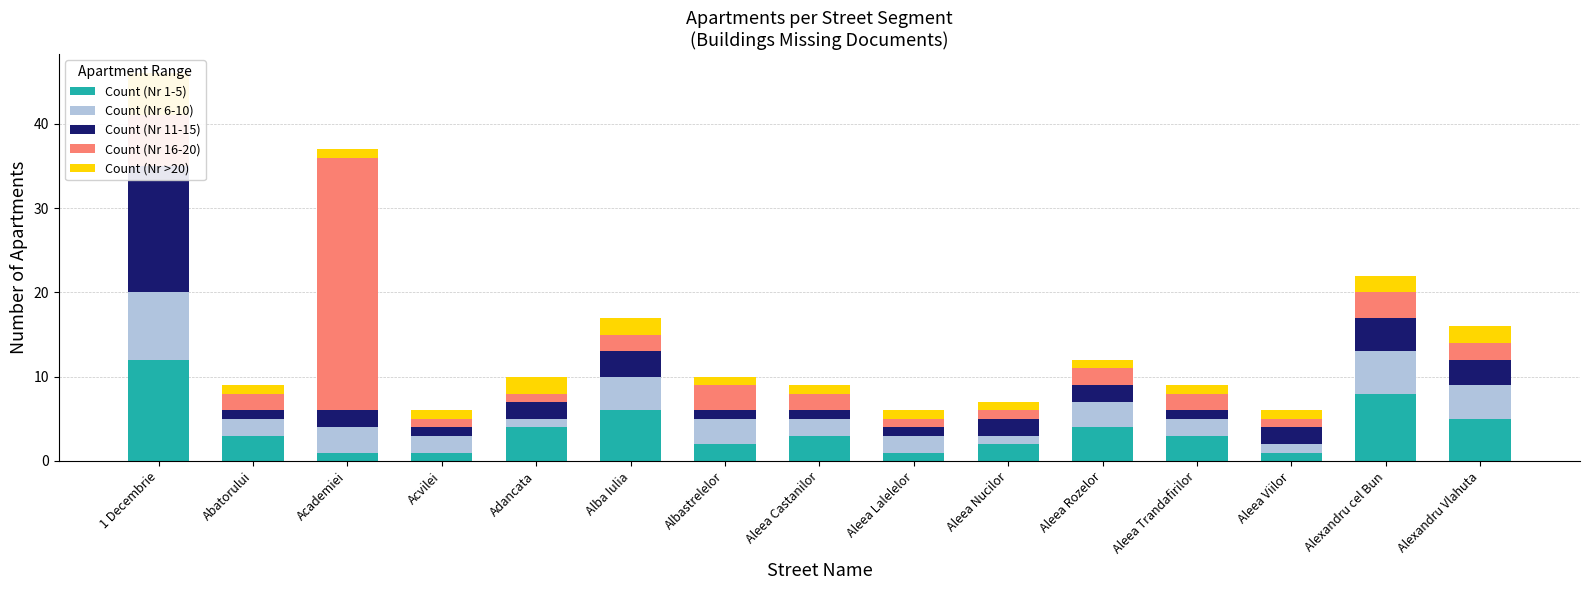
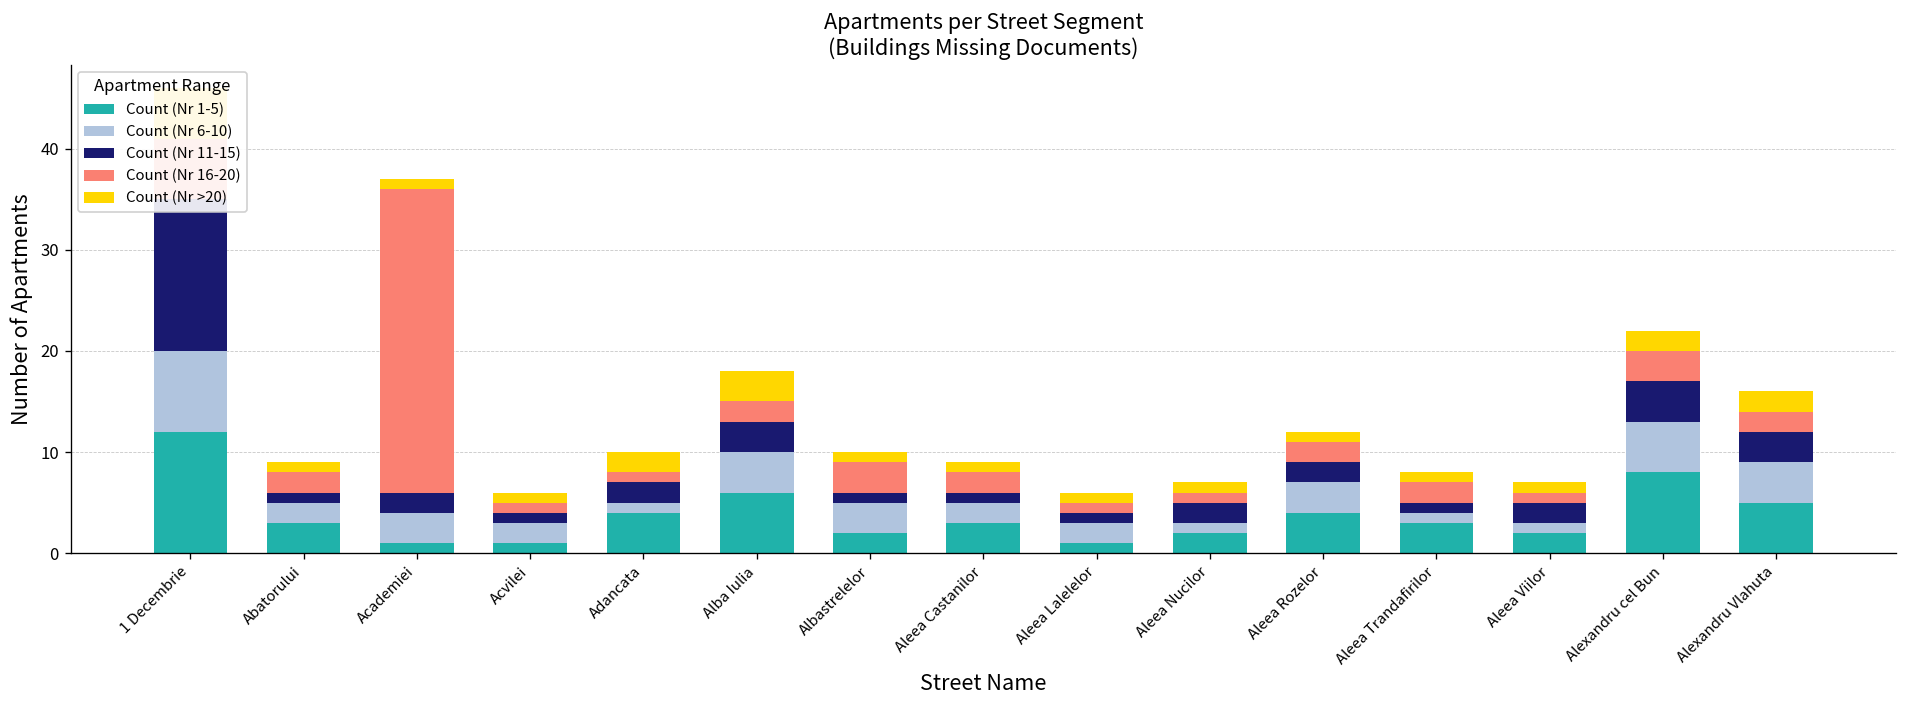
Count (Nr >20), Alba Iulia: 2 -> 3
Count (Nr 6-10), Aleea Trandafirilor: 2 -> 1
Count (Nr 1-5), Aleea Viilor: 1 -> 2
